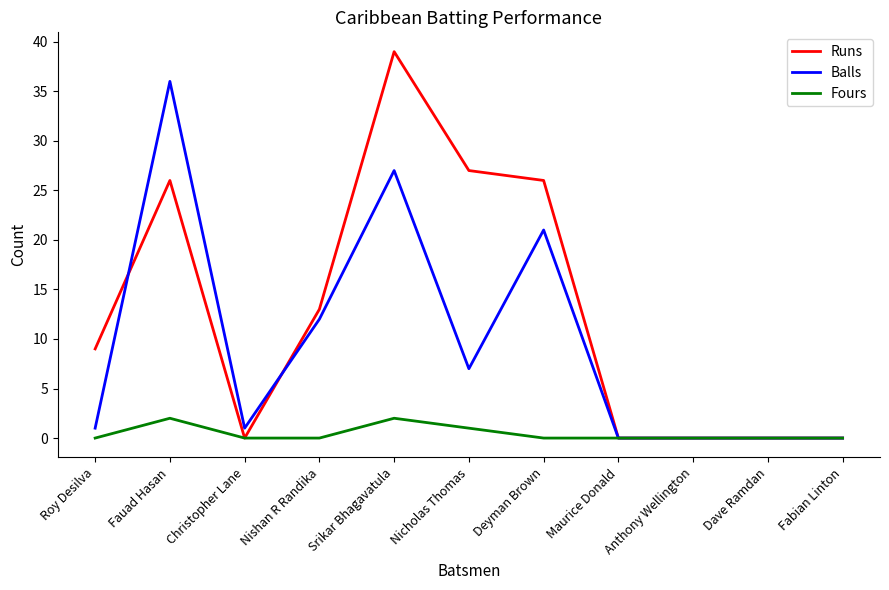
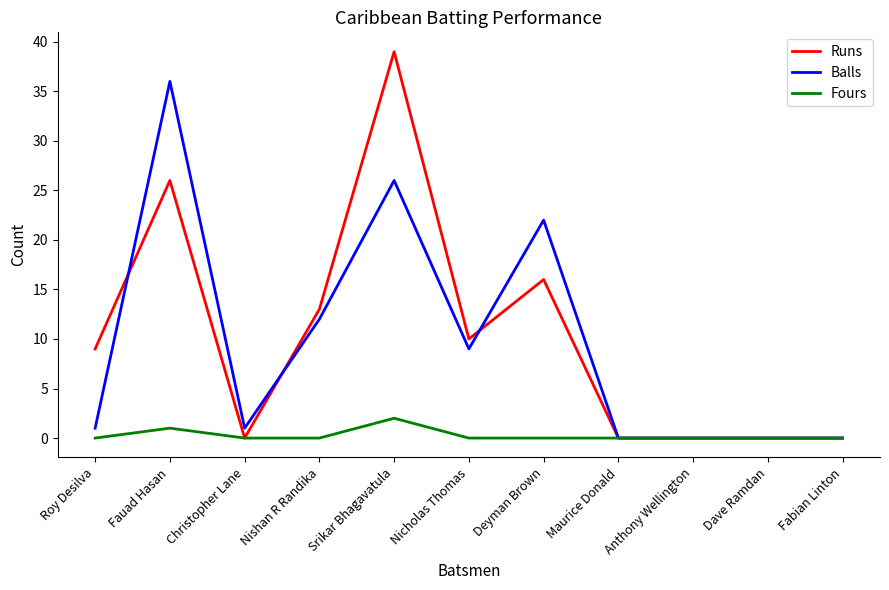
Fours, Fauad Hasan: 2 -> 1
Balls, Srikar Bhagavatula: 27 -> 26
Runs, Nicholas Thomas: 27 -> 10
Balls, Nicholas Thomas: 7 -> 9
Fours, Nicholas Thomas: 1 -> 0
Runs, Deyman Brown: 26 -> 16
Balls, Deyman Brown: 21 -> 22
